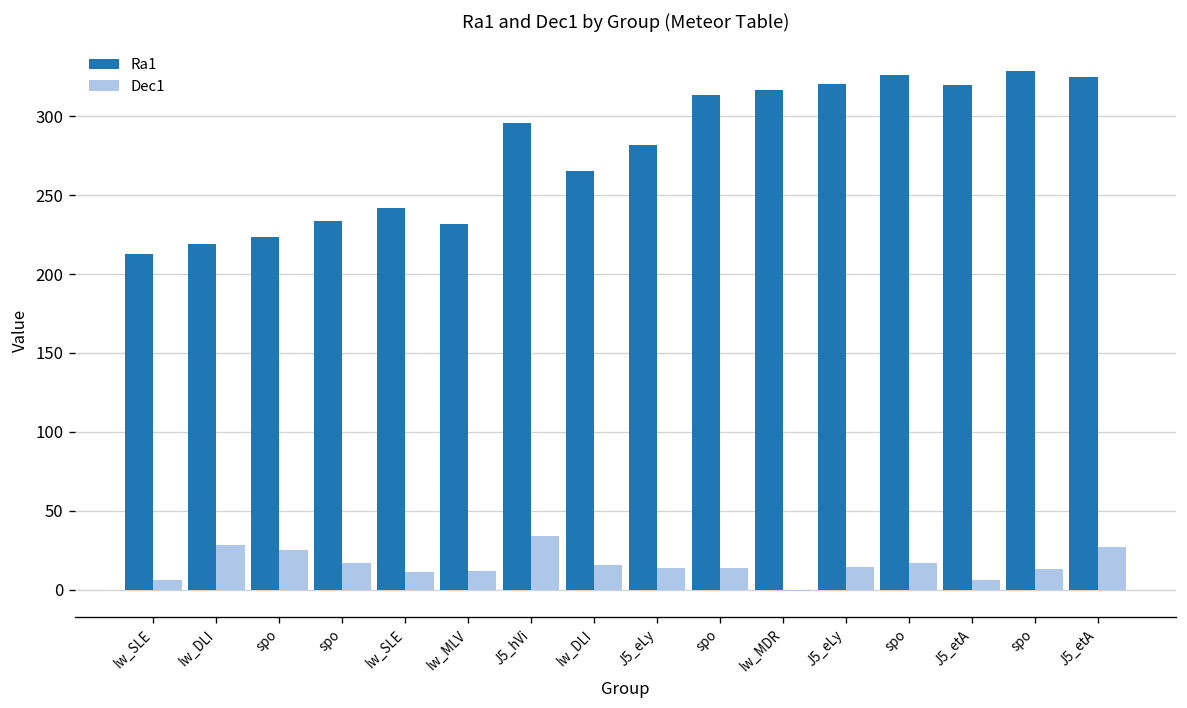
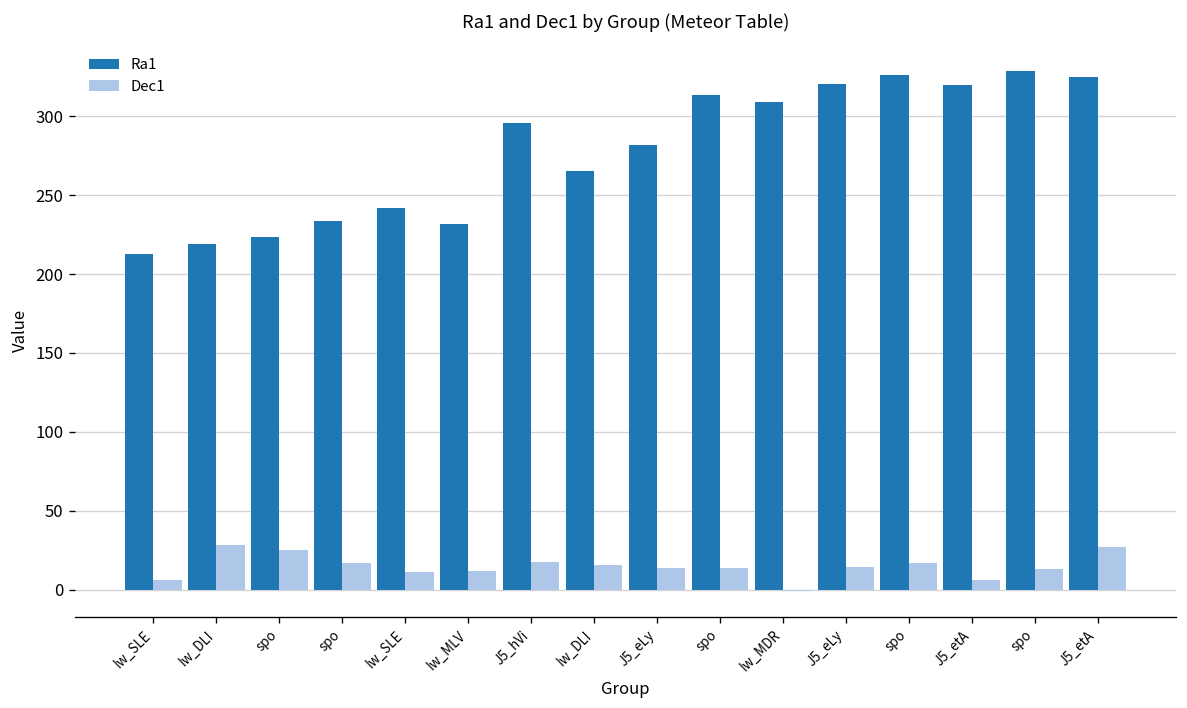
Dec1, J5_hVi: 34 -> 17
Ra1, Iw_MDR: 317 -> 309
